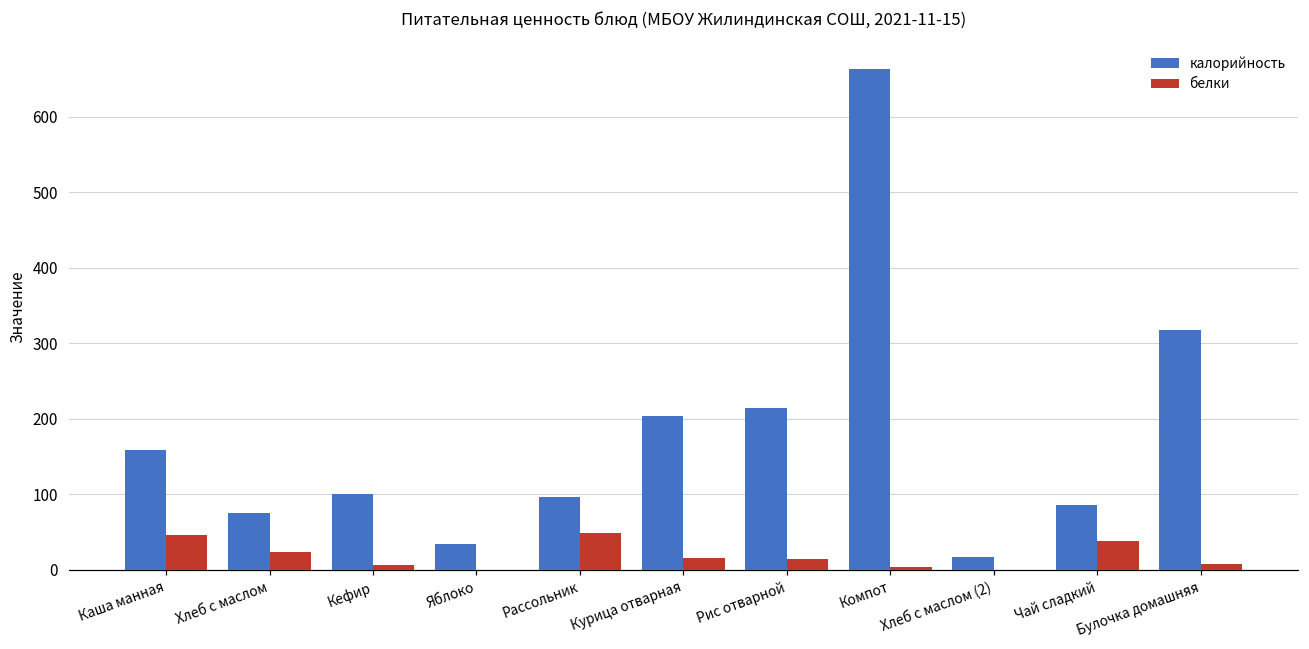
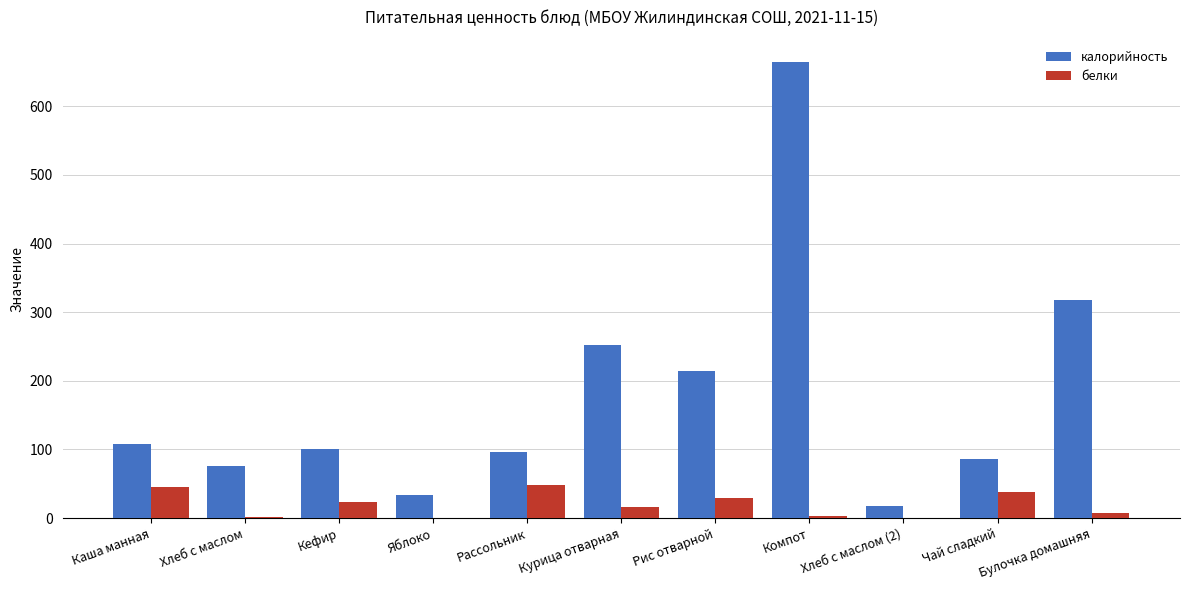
калорийность, Каша манная: 160 -> 110
белки, Хлеб с маслом: 20 -> 0
белки, Кефир: 10 -> 20
калорийность, Курица отварная: 200 -> 250
белки, Рис отварной: 10 -> 30
